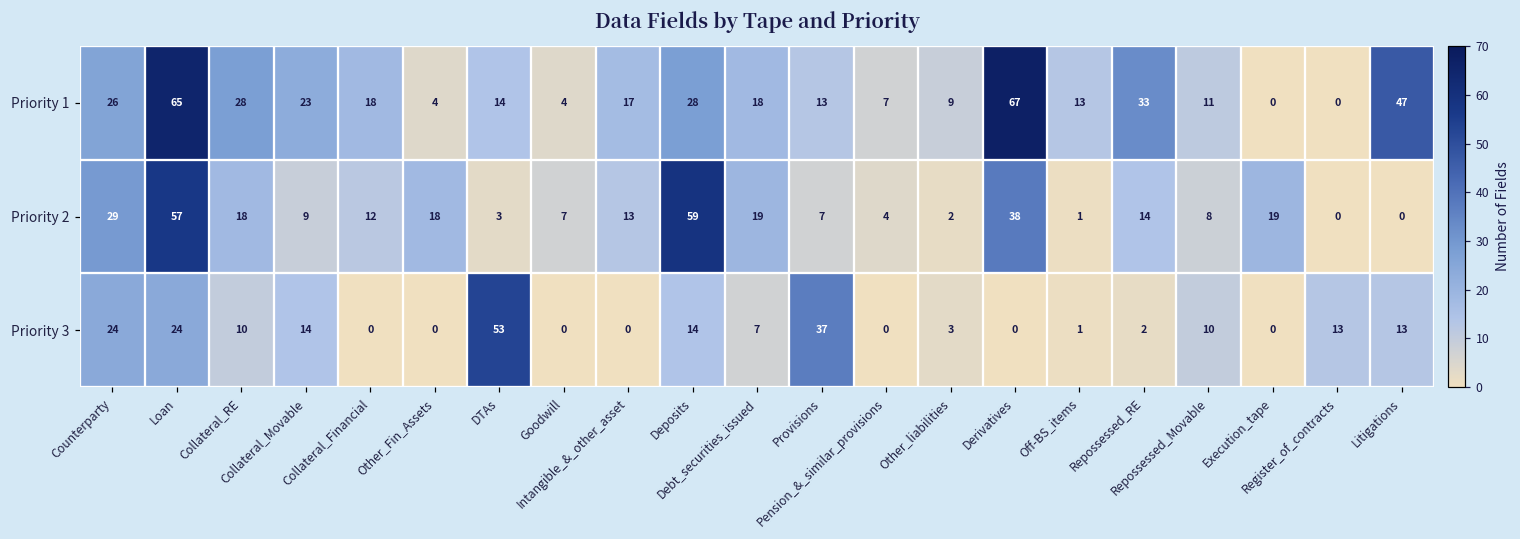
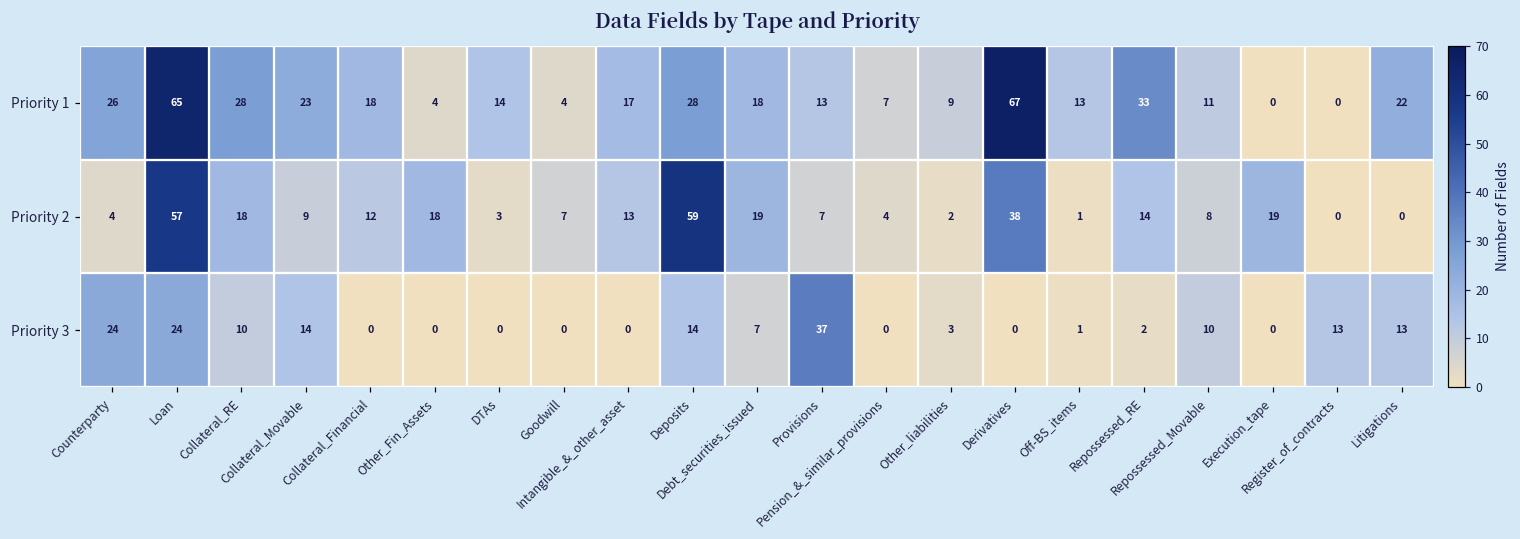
Priority 1, Litigations: 47 -> 22
Priority 2, Counterparty: 29 -> 4
Priority 3, DTAs: 53 -> 0
